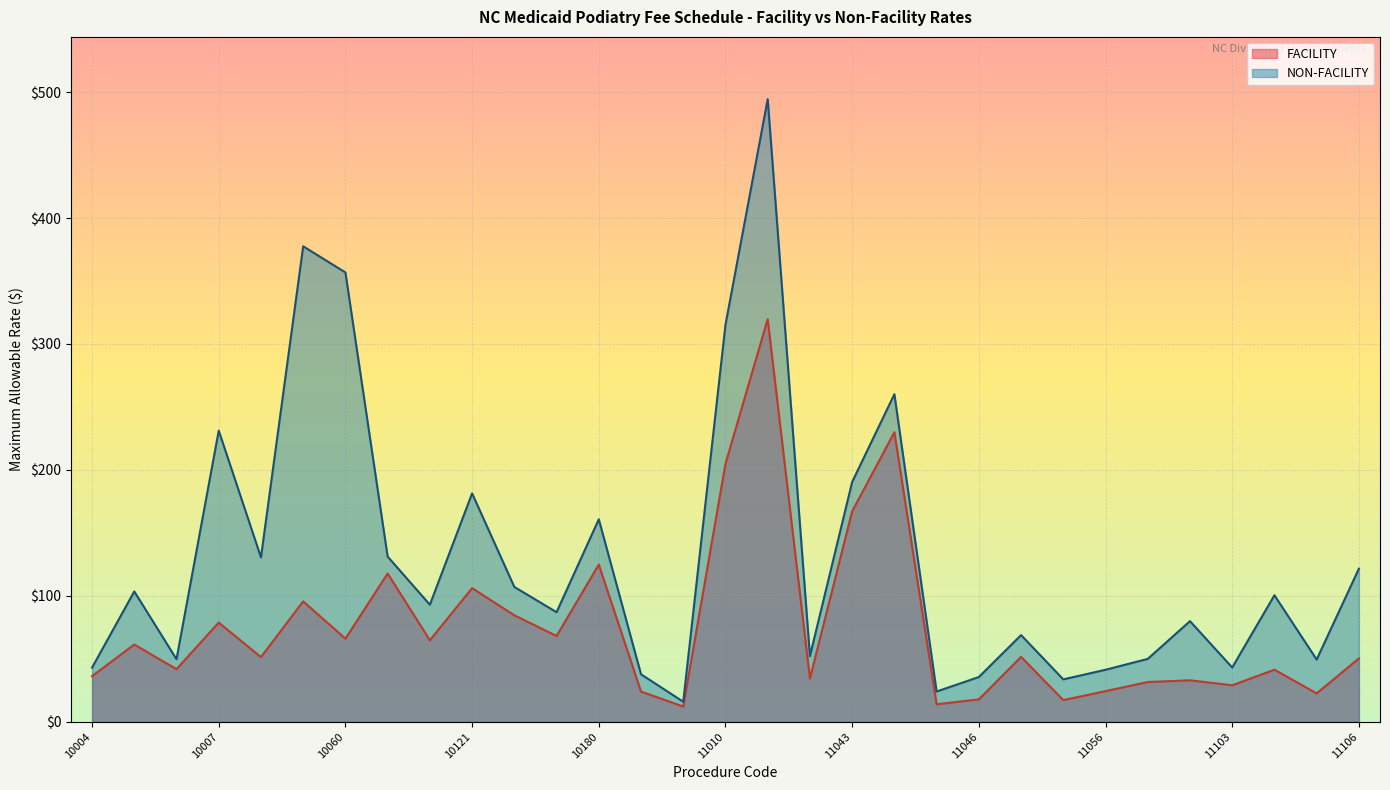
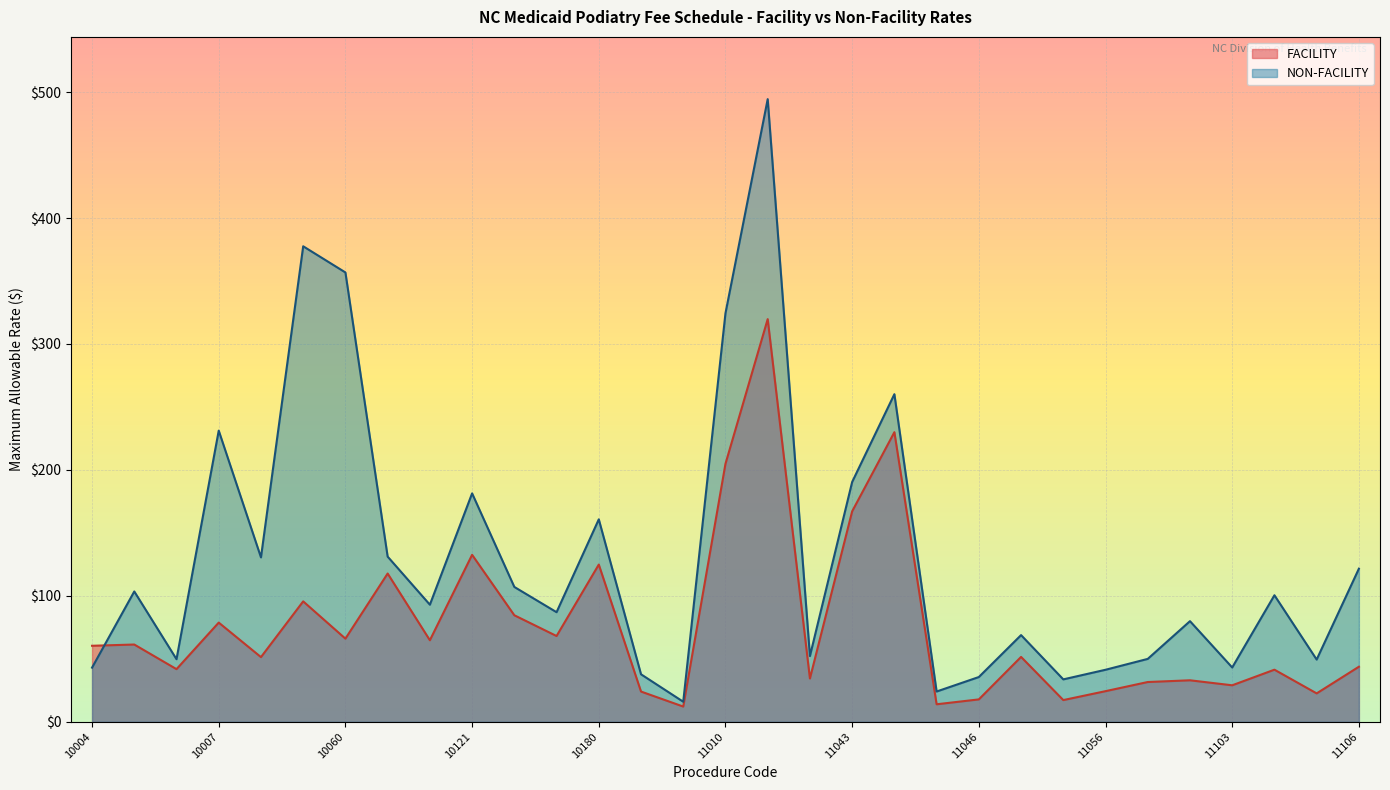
FACILITY, 10004: $36 -> $60
FACILITY, 10121: $106 -> $133
NON-FACILITY, 11010: $315 -> $324
FACILITY, 11106: $50 -> $44
